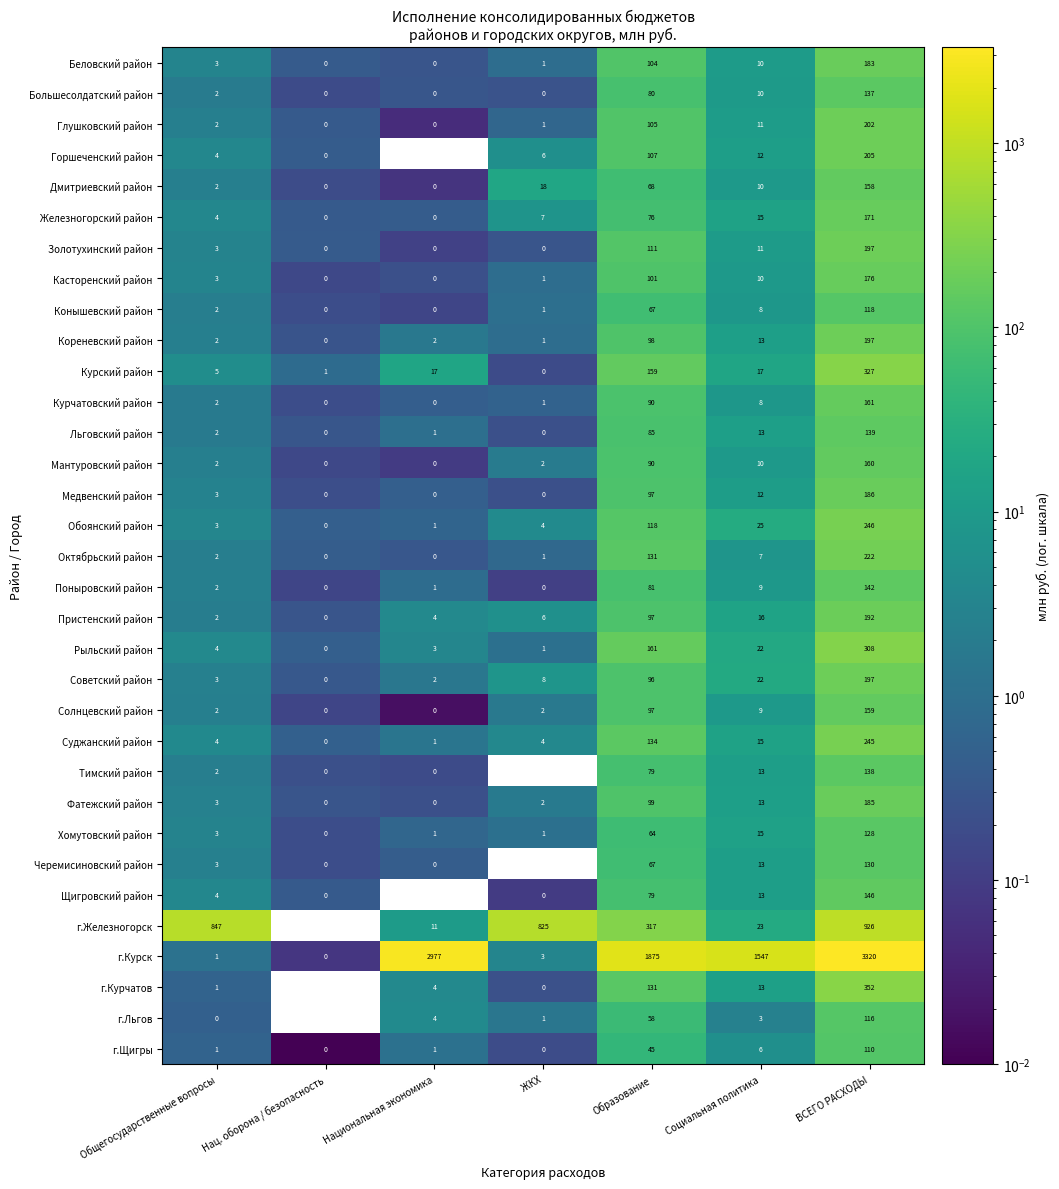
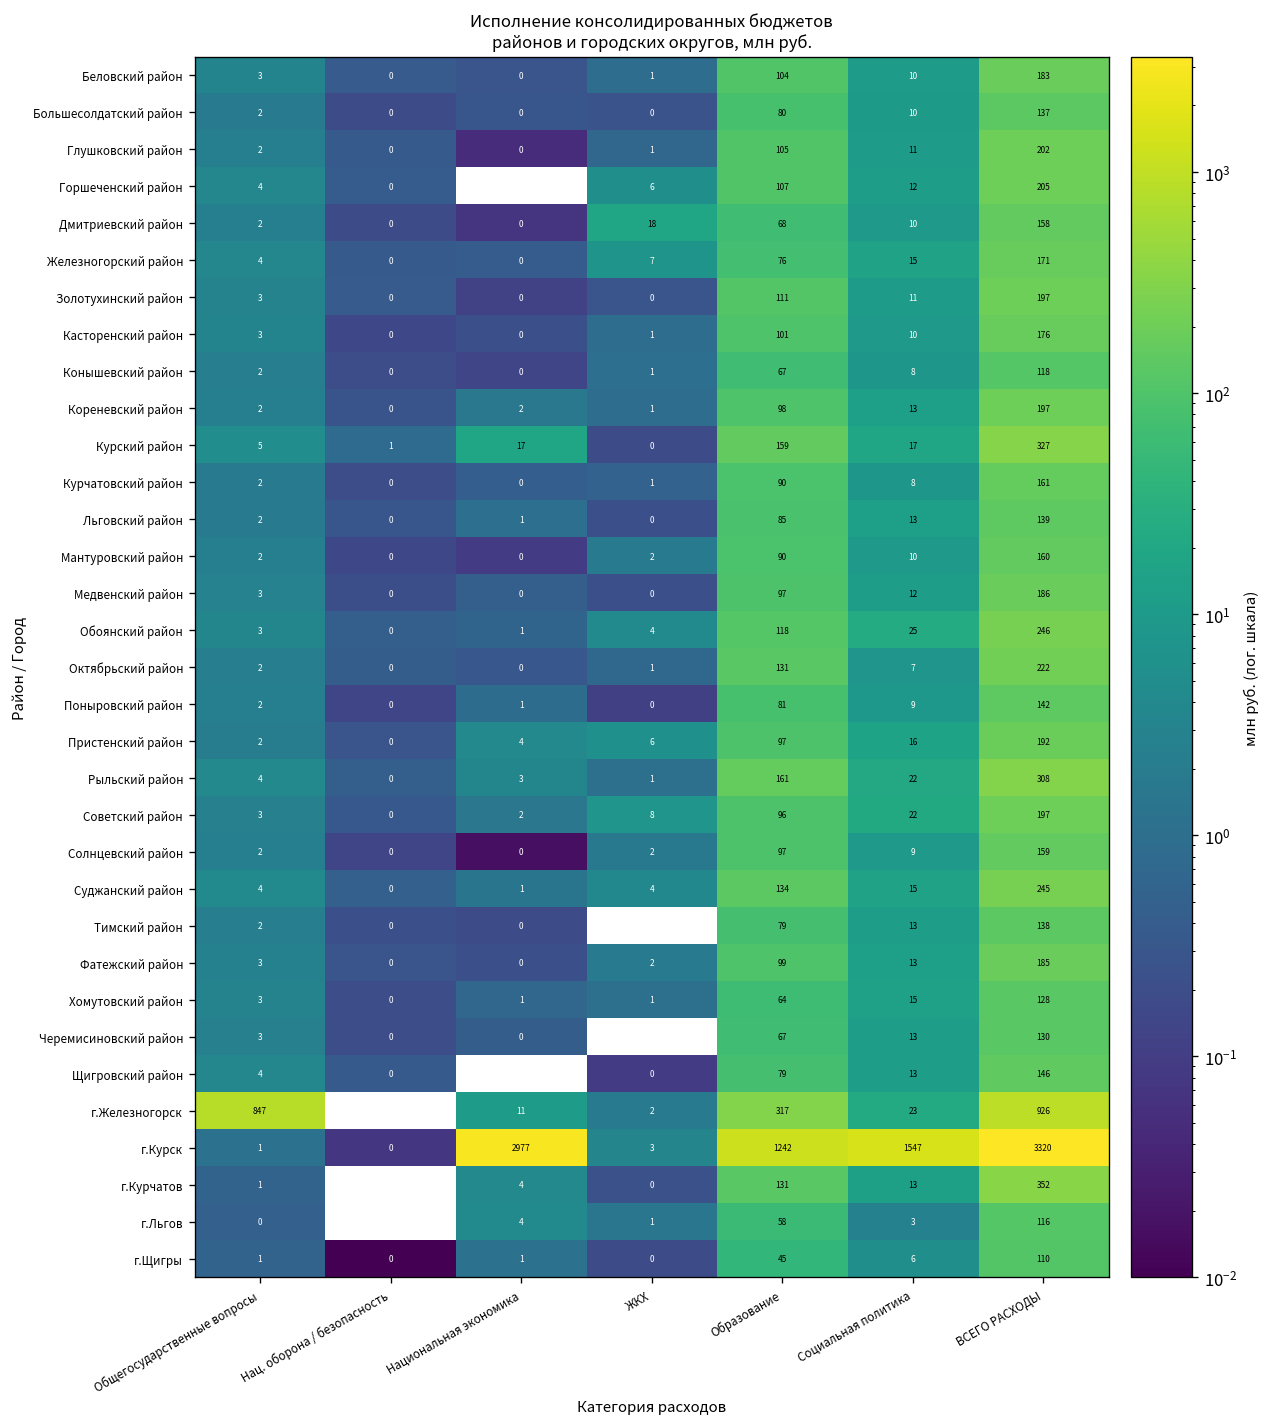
г.Железногорск, ЖКХ: 825 -> 2
г.Курск, Образование: 1875 -> 1242
